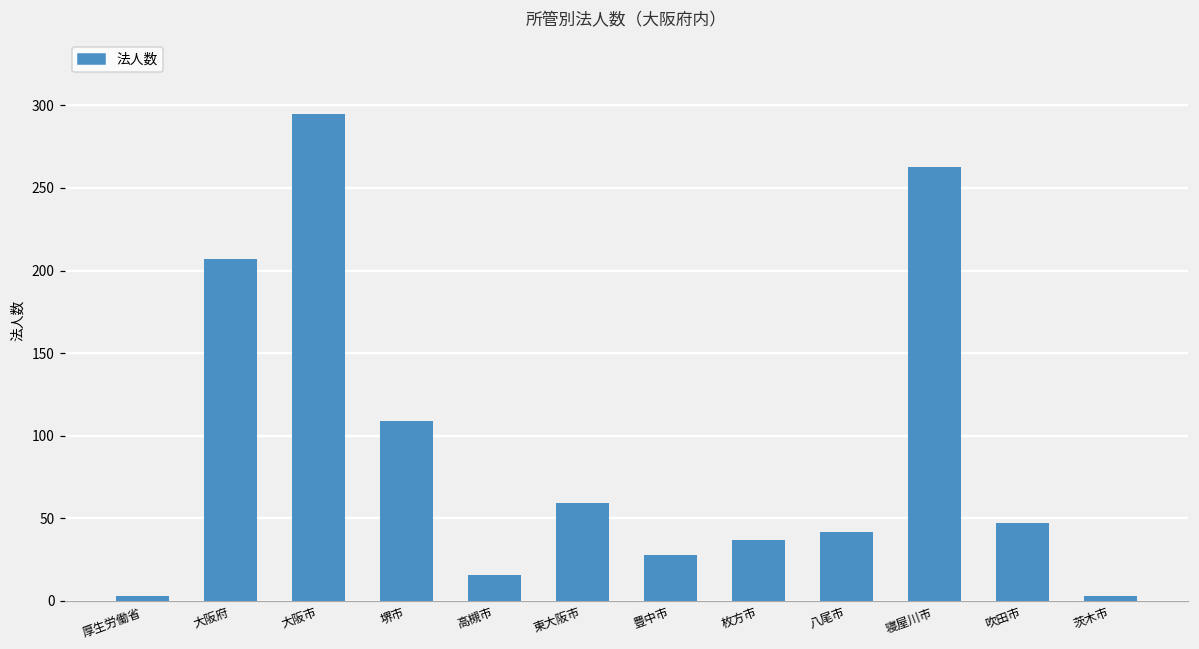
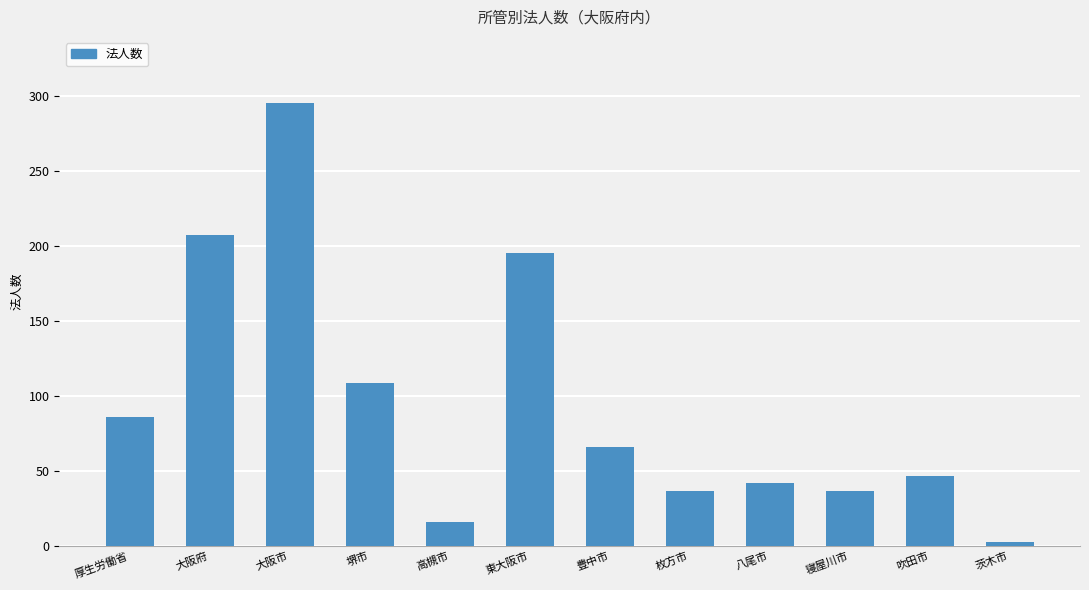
厚生労働省: 3 -> 86
東大阪市: 59 -> 195
豊中市: 28 -> 66
寝屋川市: 263 -> 37
